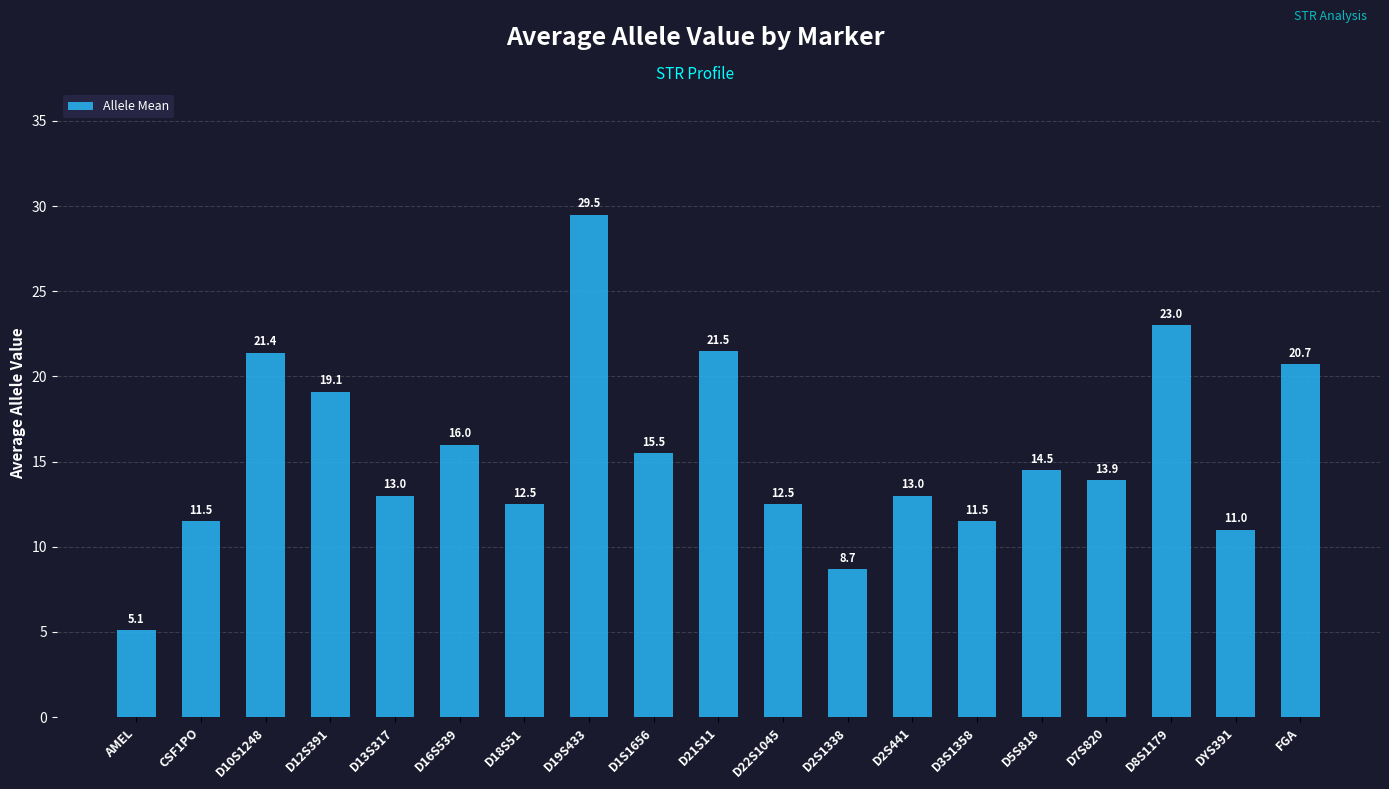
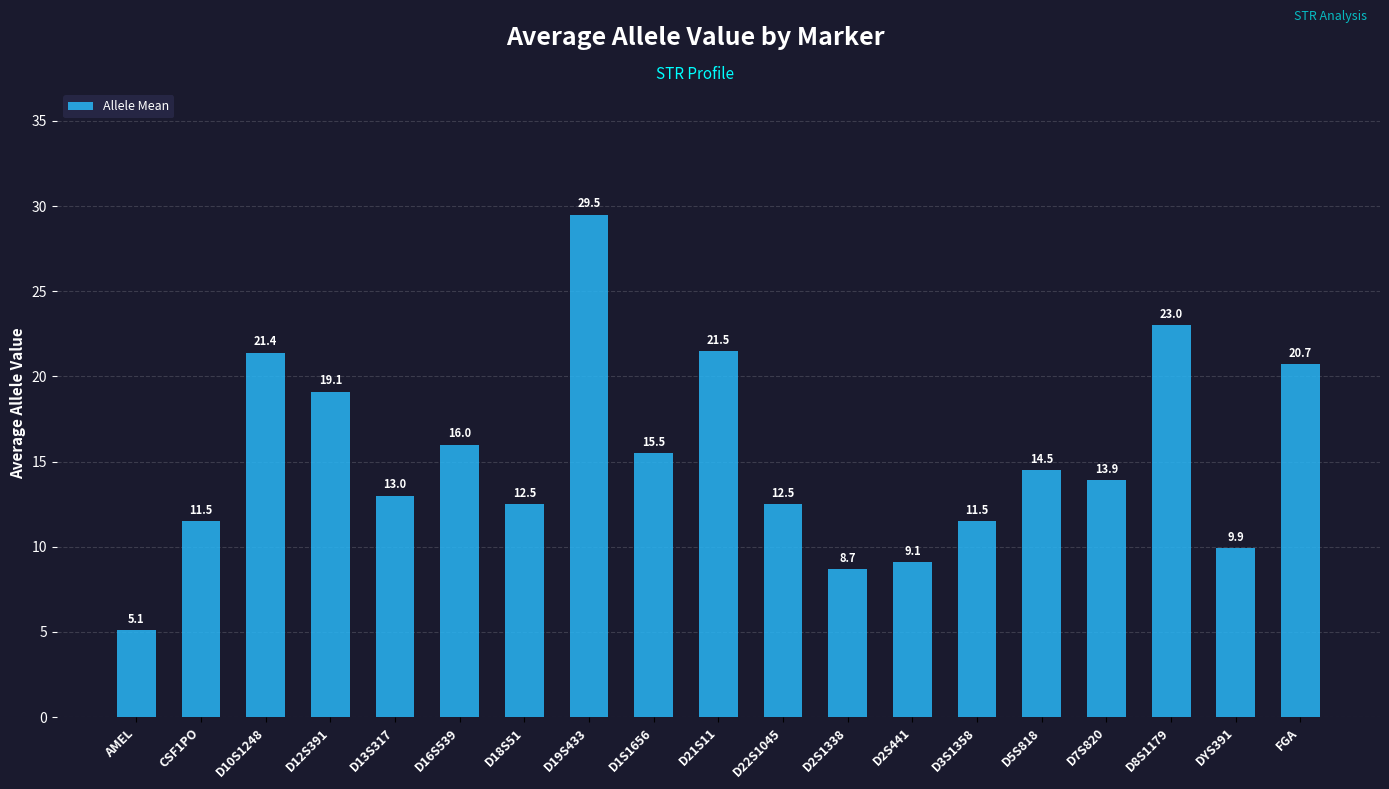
D2S441: 13.0 -> 9.1
DYS391: 11.0 -> 9.9
